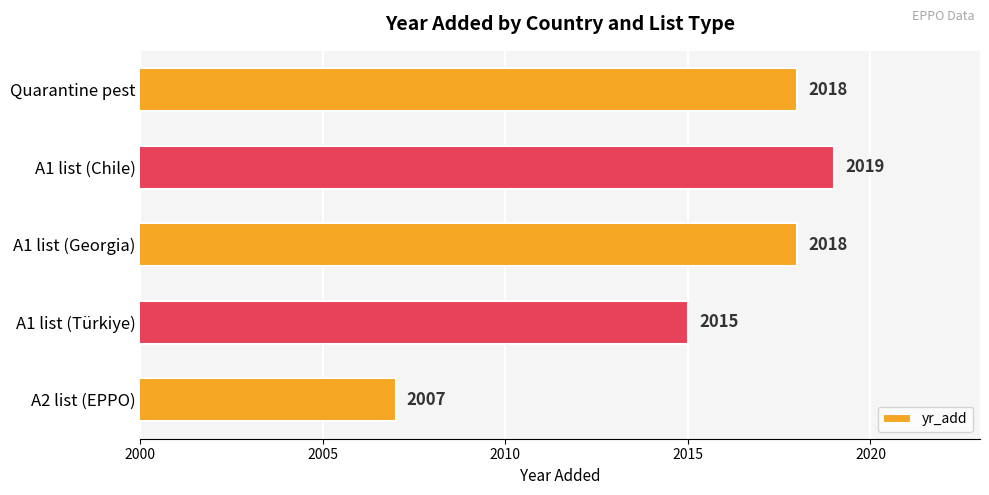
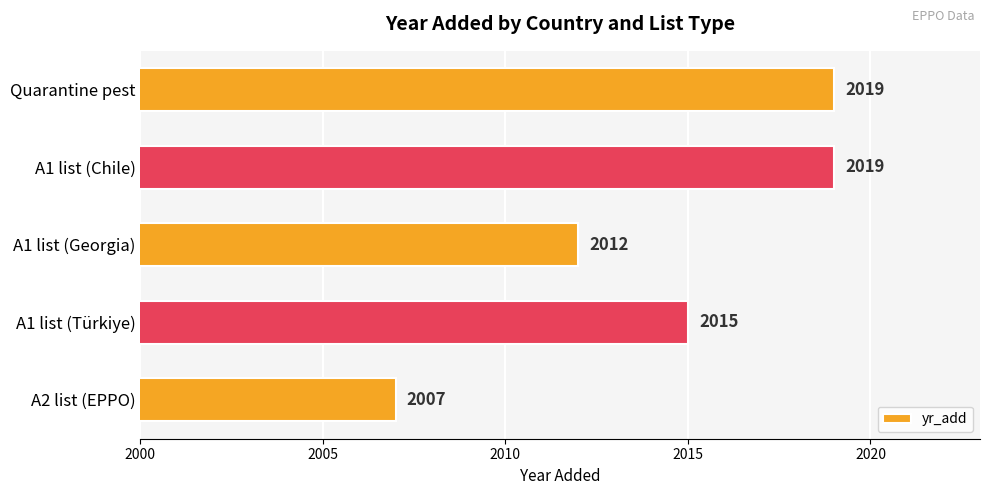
Quarantine pest: 2018 -> 2019
A1 list (Georgia): 2018 -> 2012
